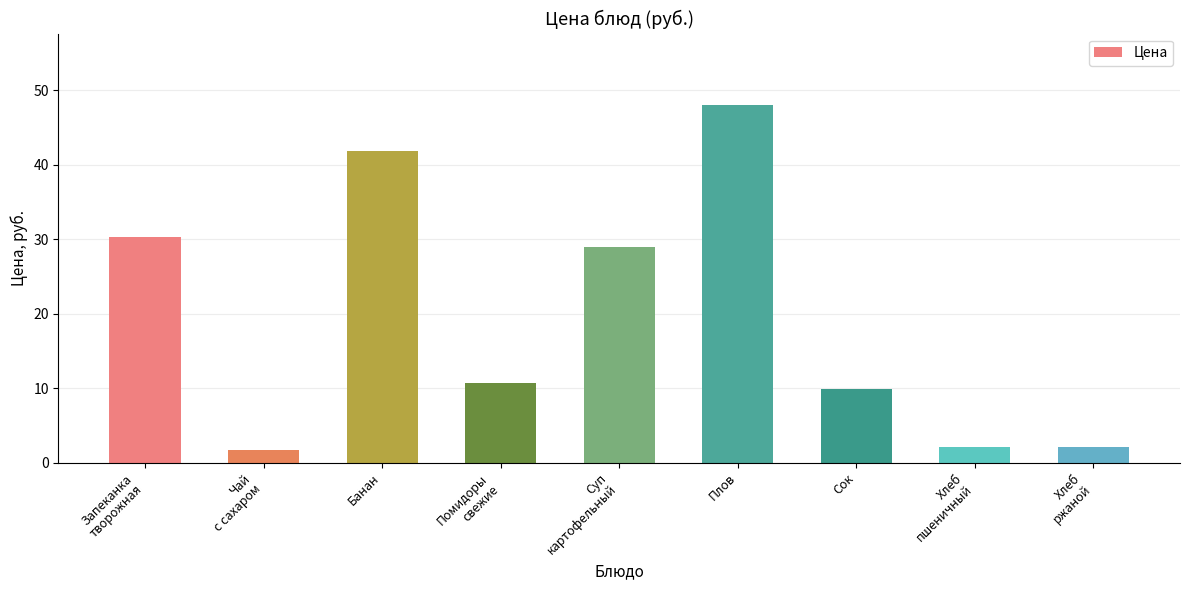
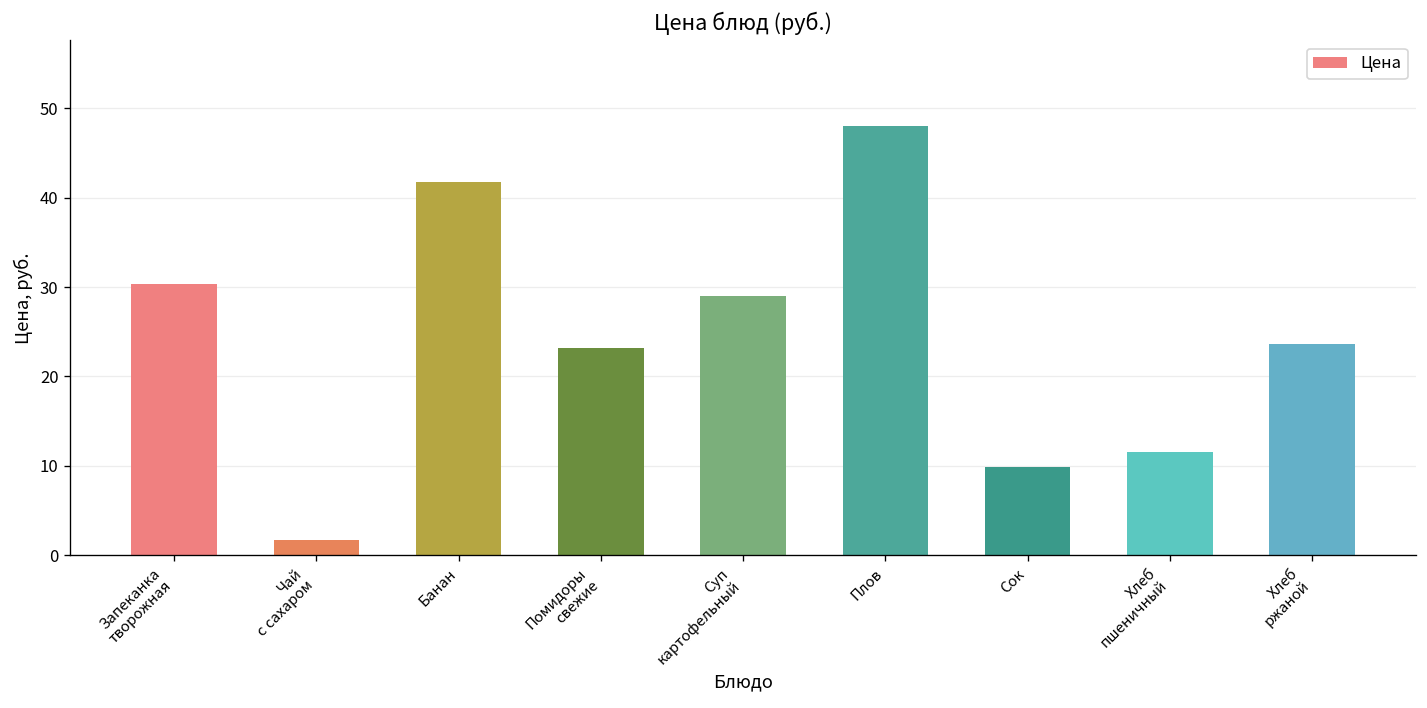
Помидоры свежие: 11 -> 23
Хлеб пшеничный: 2 -> 12
Хлеб ржаной: 2 -> 24
